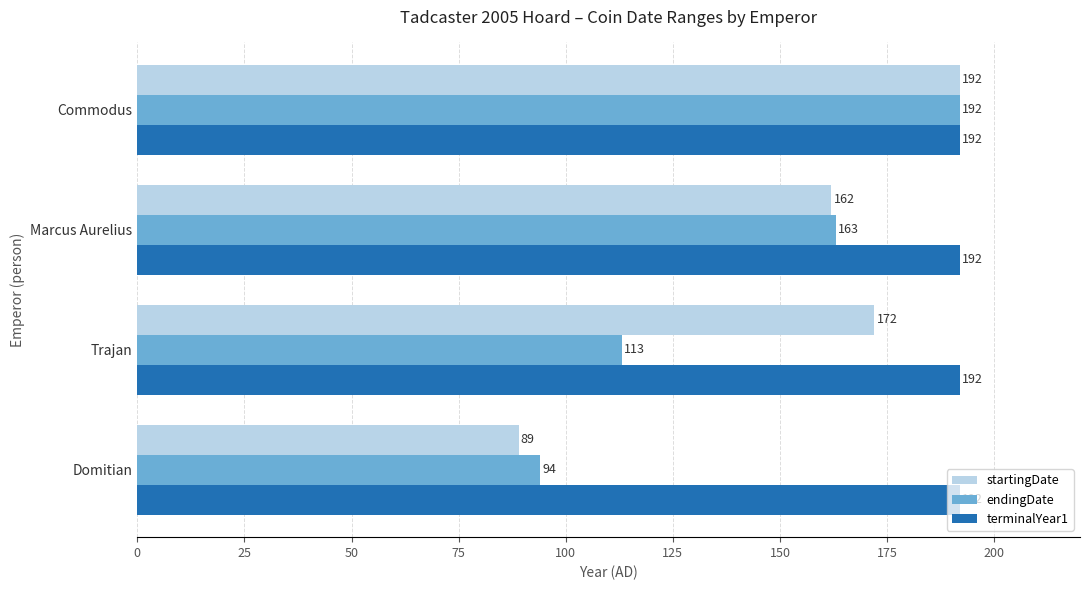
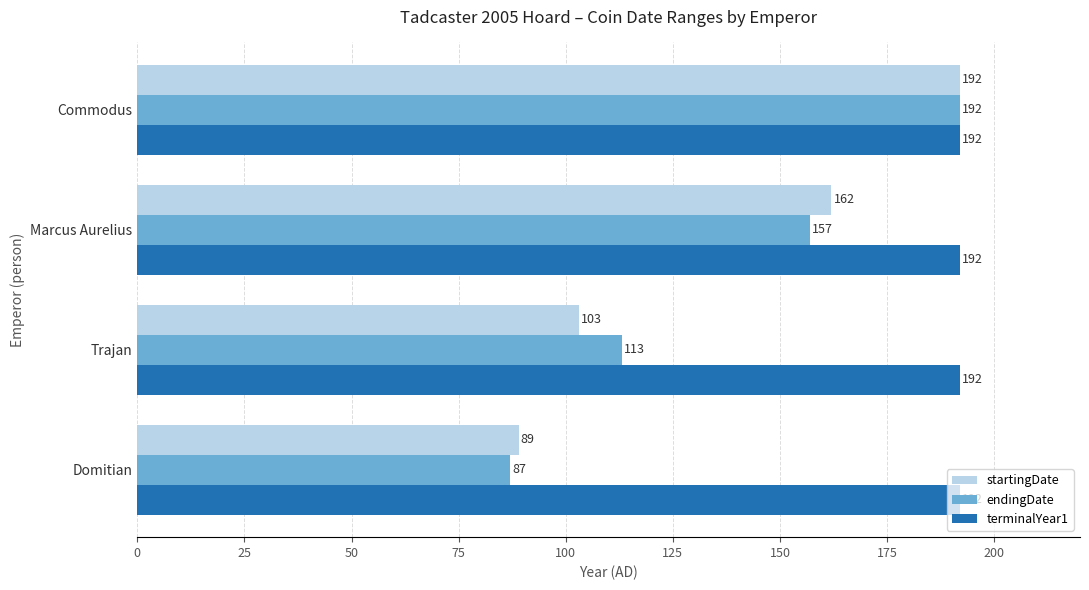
endingDate, Marcus Aurelius: 163 -> 157
startingDate, Trajan: 172 -> 103
endingDate, Domitian: 94 -> 87
